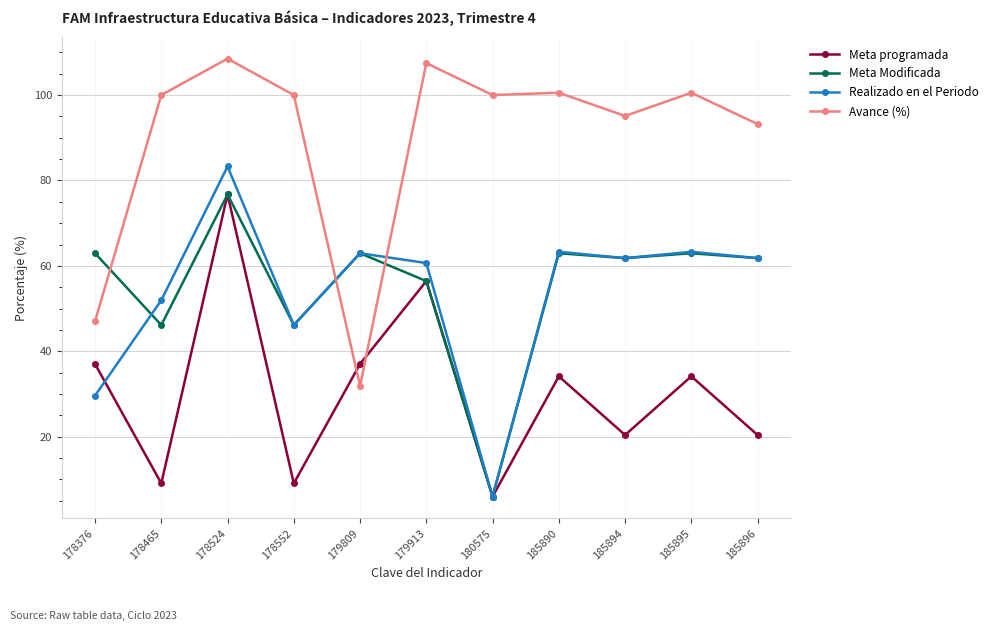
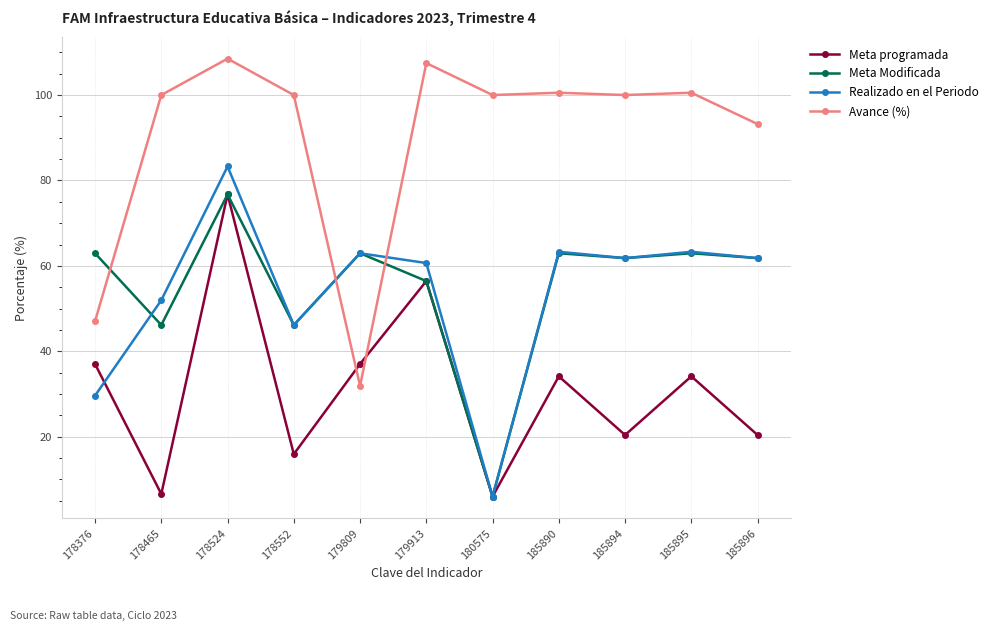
Meta programada, 178465: 9 -> 7
Meta programada, 178552: 9 -> 16
Avance (%), 185894: 95 -> 100
